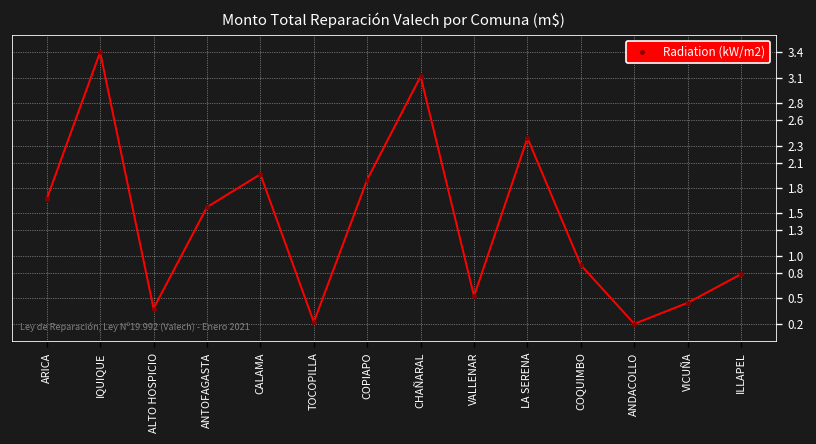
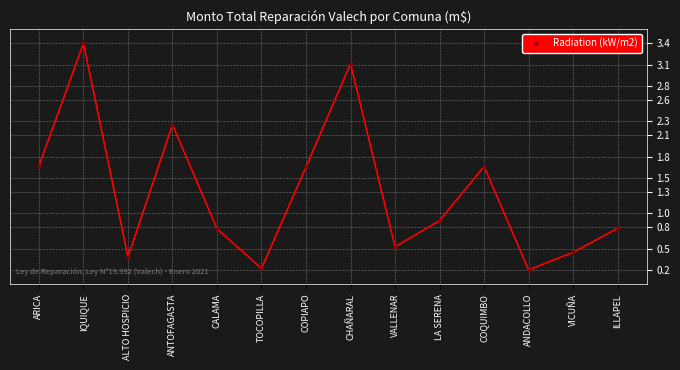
ANTOFAGASTA: 1.6 -> 2.3
CALAMA: 2.0 -> 0.8
COPIAPO: 1.9 -> 1.7
LA SERENA: 2.4 -> 0.9
COQUIMBO: 0.9 -> 1.7
